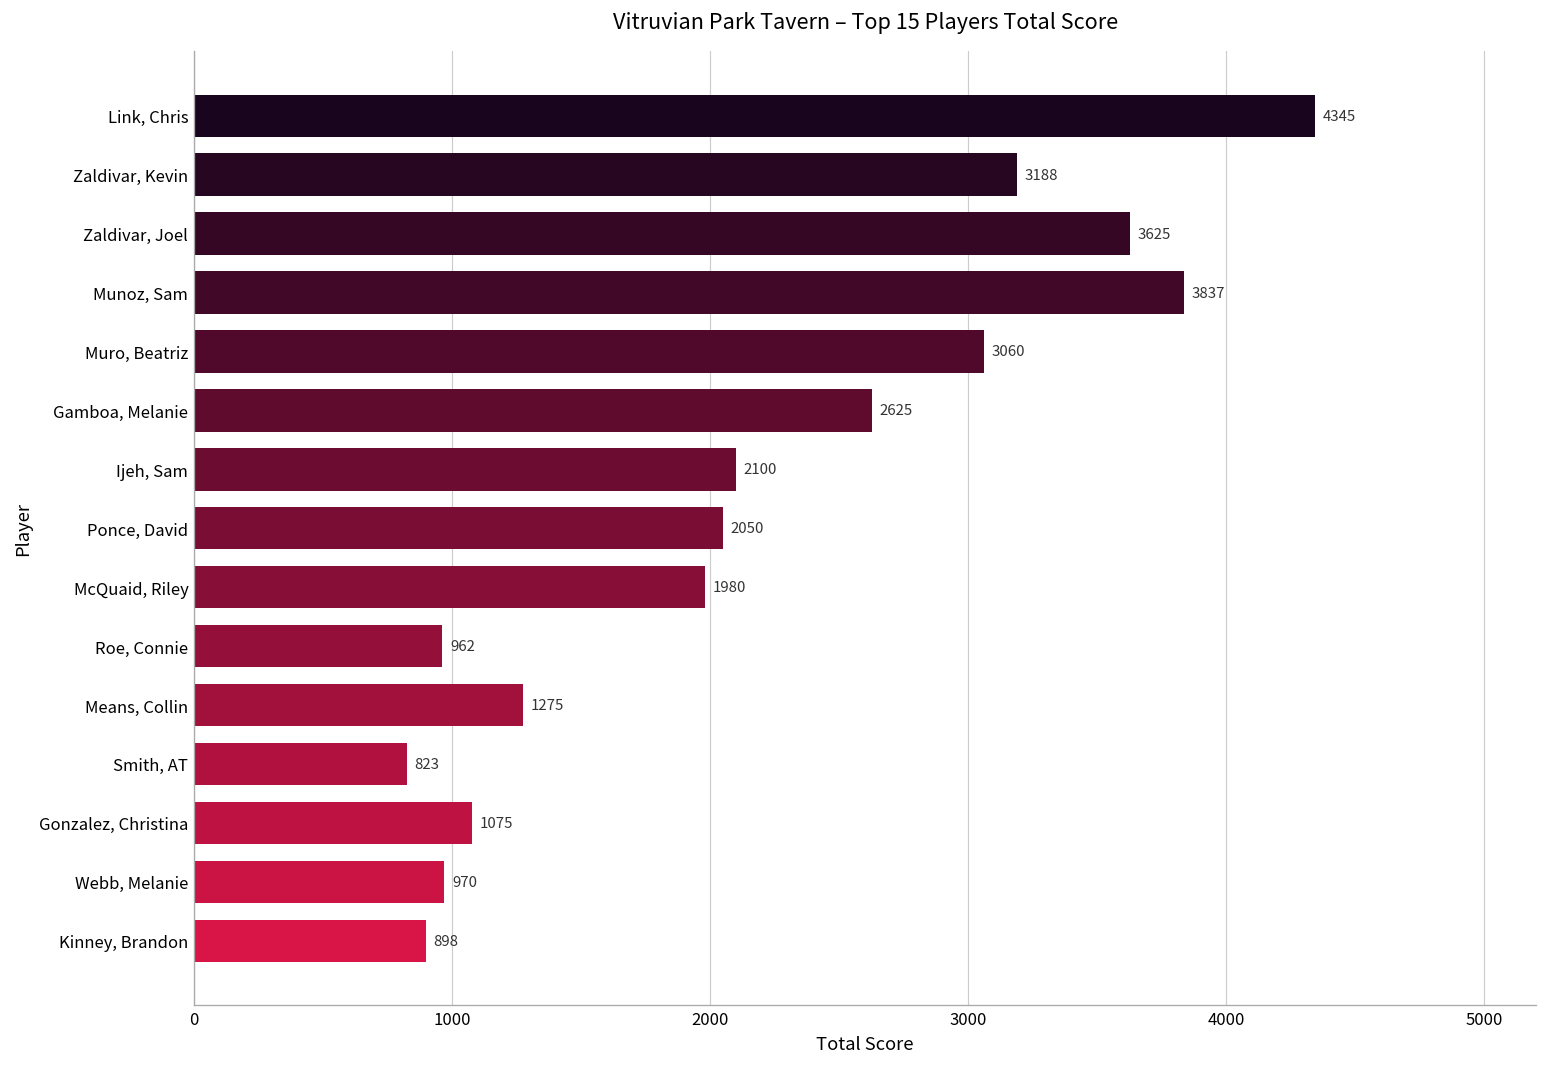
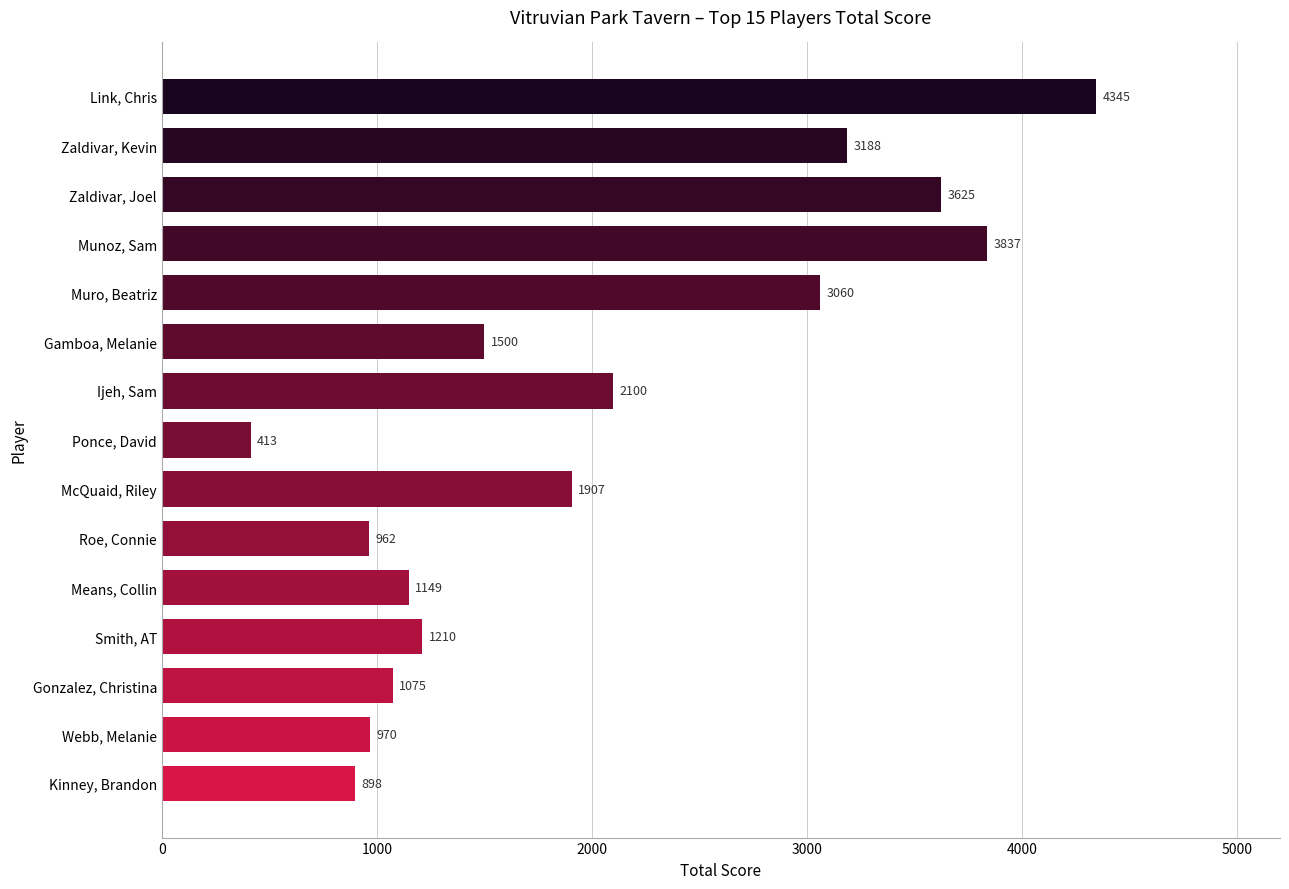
Gamboa, Melanie: 2625 -> 1500
Ponce, David: 2050 -> 413
McQuaid, Riley: 1980 -> 1907
Means, Collin: 1275 -> 1149
Smith, AT: 823 -> 1210
